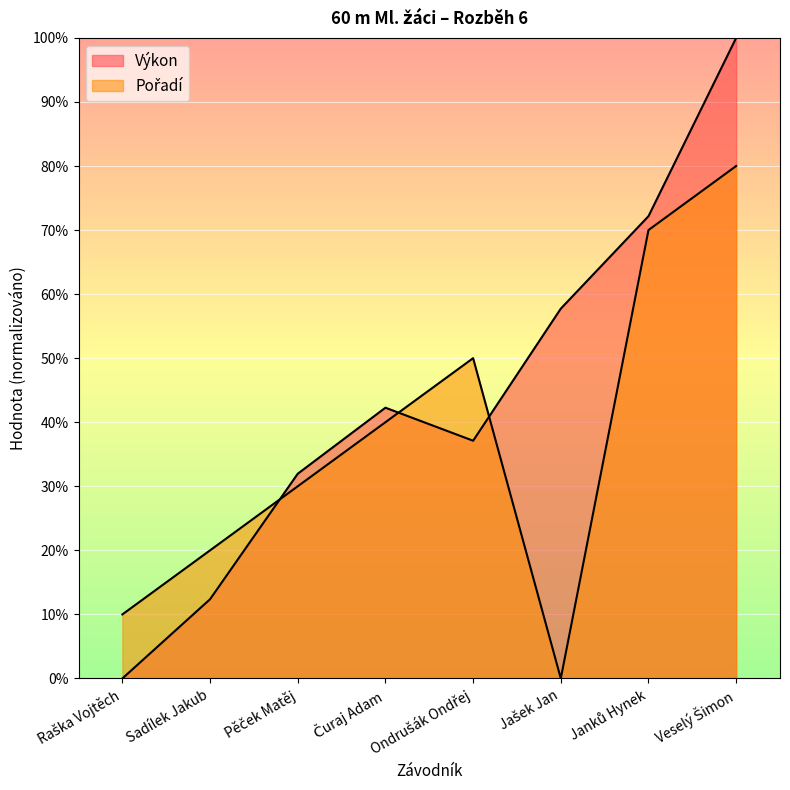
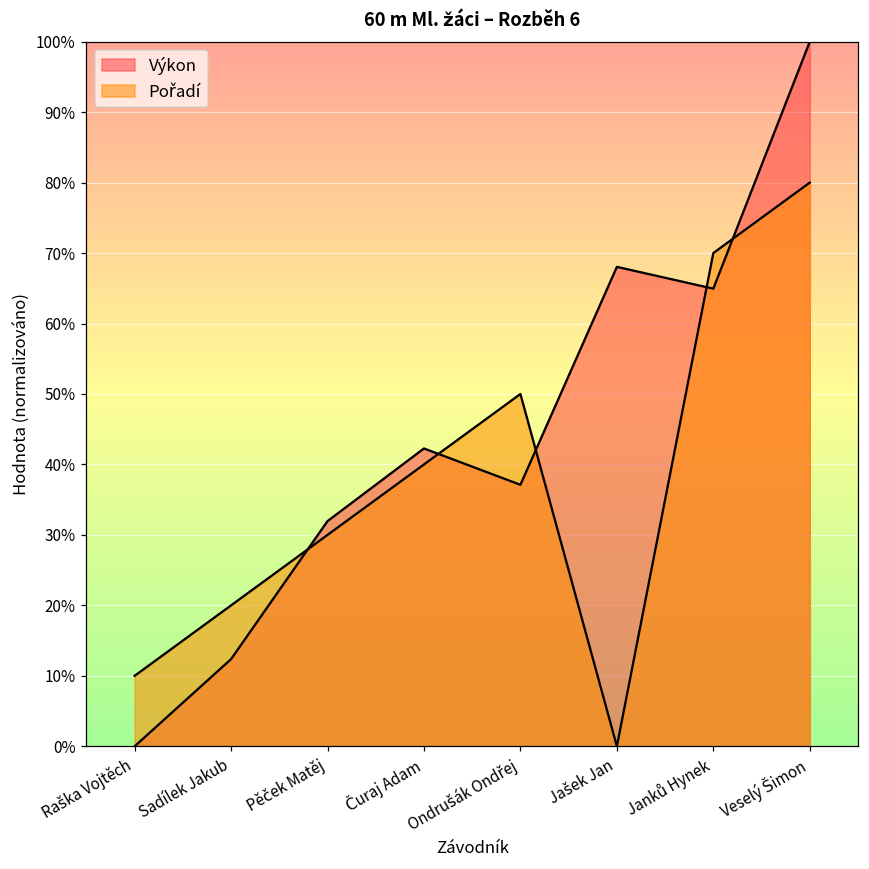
Výkon, Jašek Jan: 58% -> 68%
Výkon, Janků Hynek: 72% -> 65%
